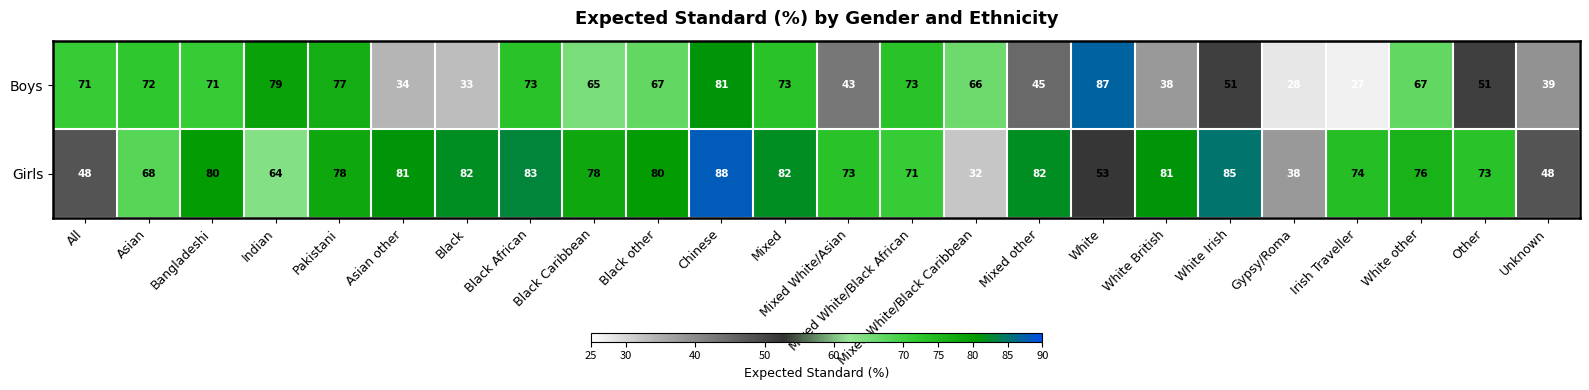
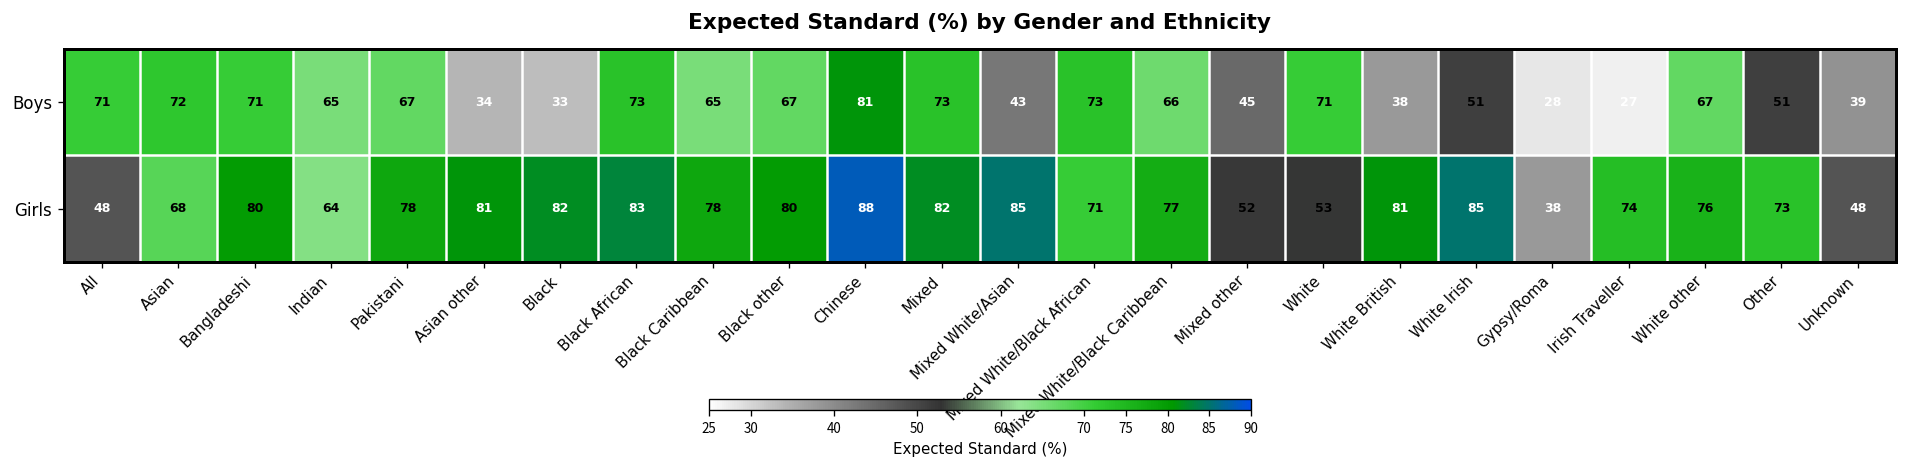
Boys, Indian: 79 -> 65
Boys, Pakistani: 77 -> 67
Boys, White: 87 -> 71
Girls, Mixed White/Asian: 73 -> 85
Girls, Mixed White/Black Caribbean: 32 -> 77
Girls, Mixed other: 82 -> 52
